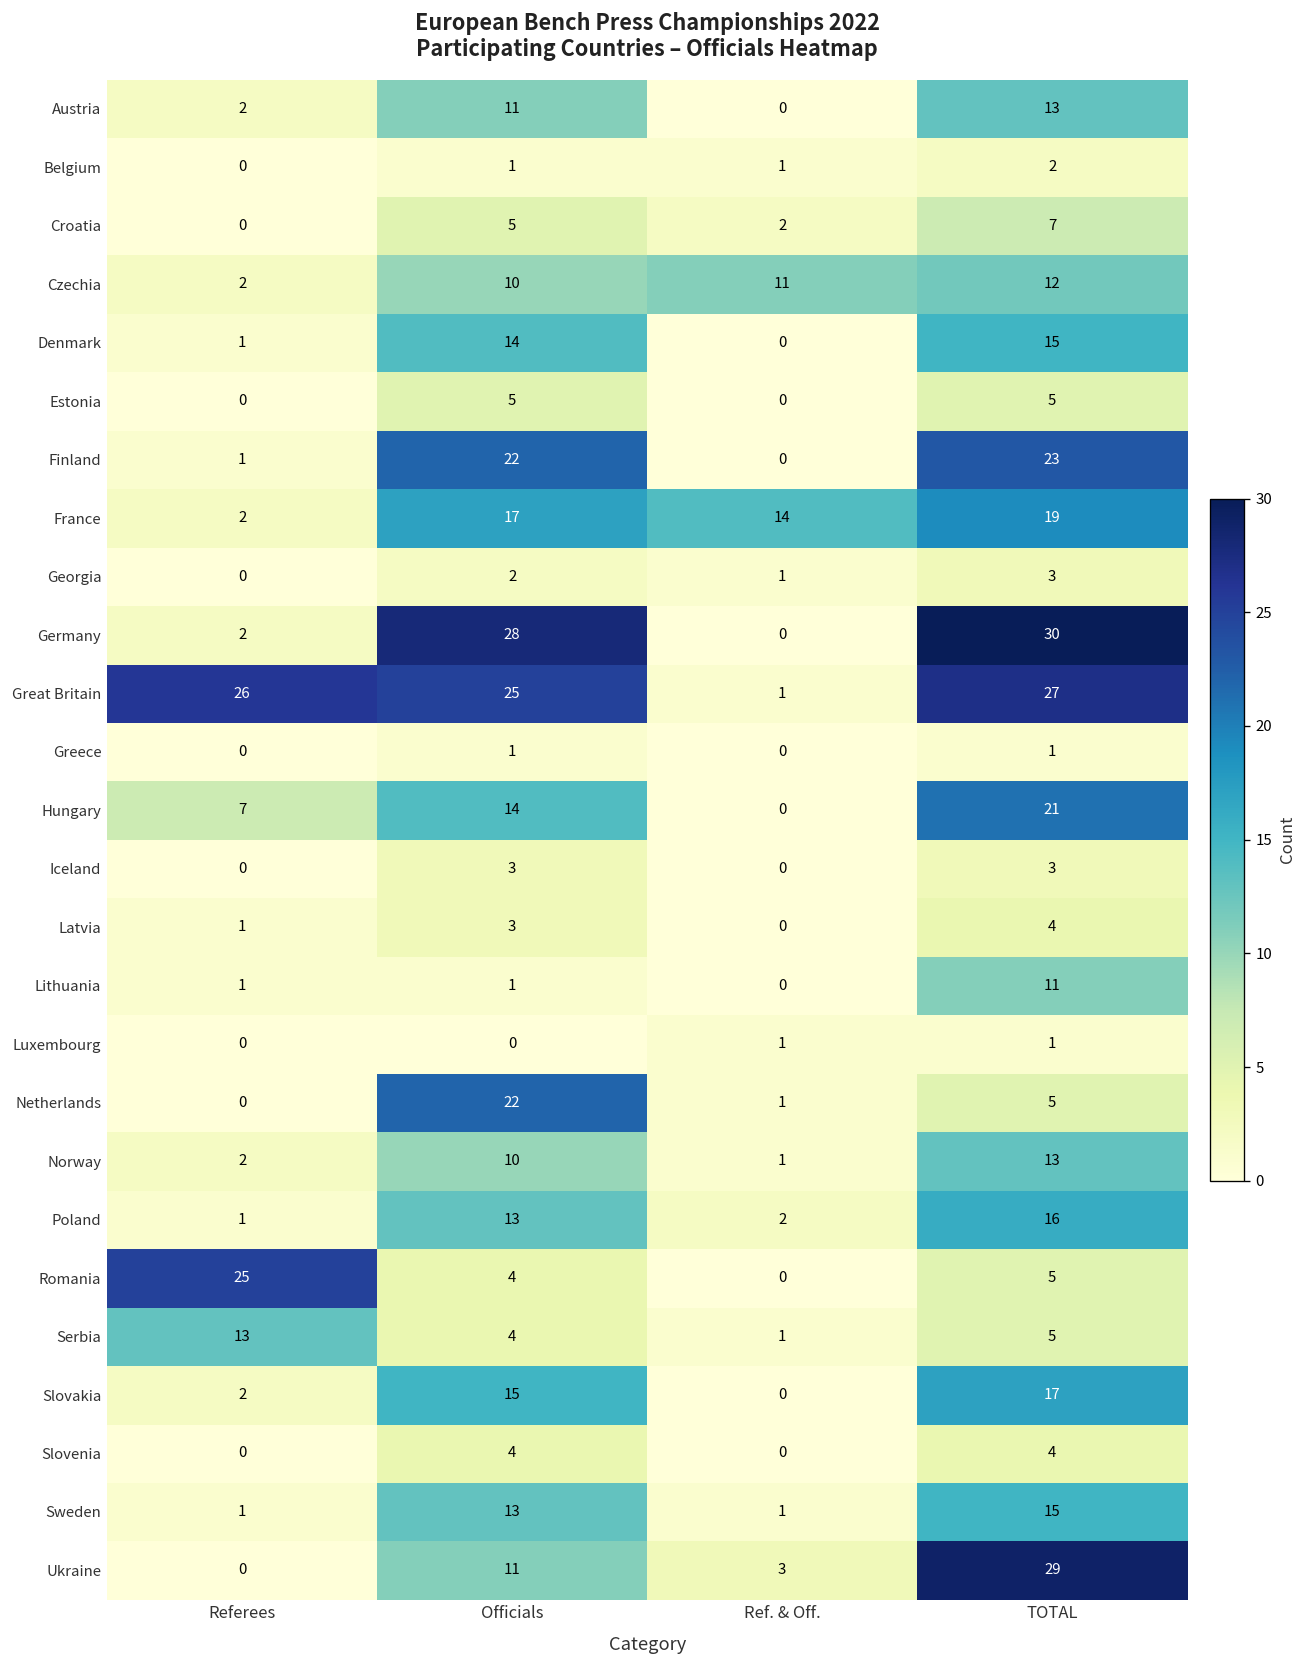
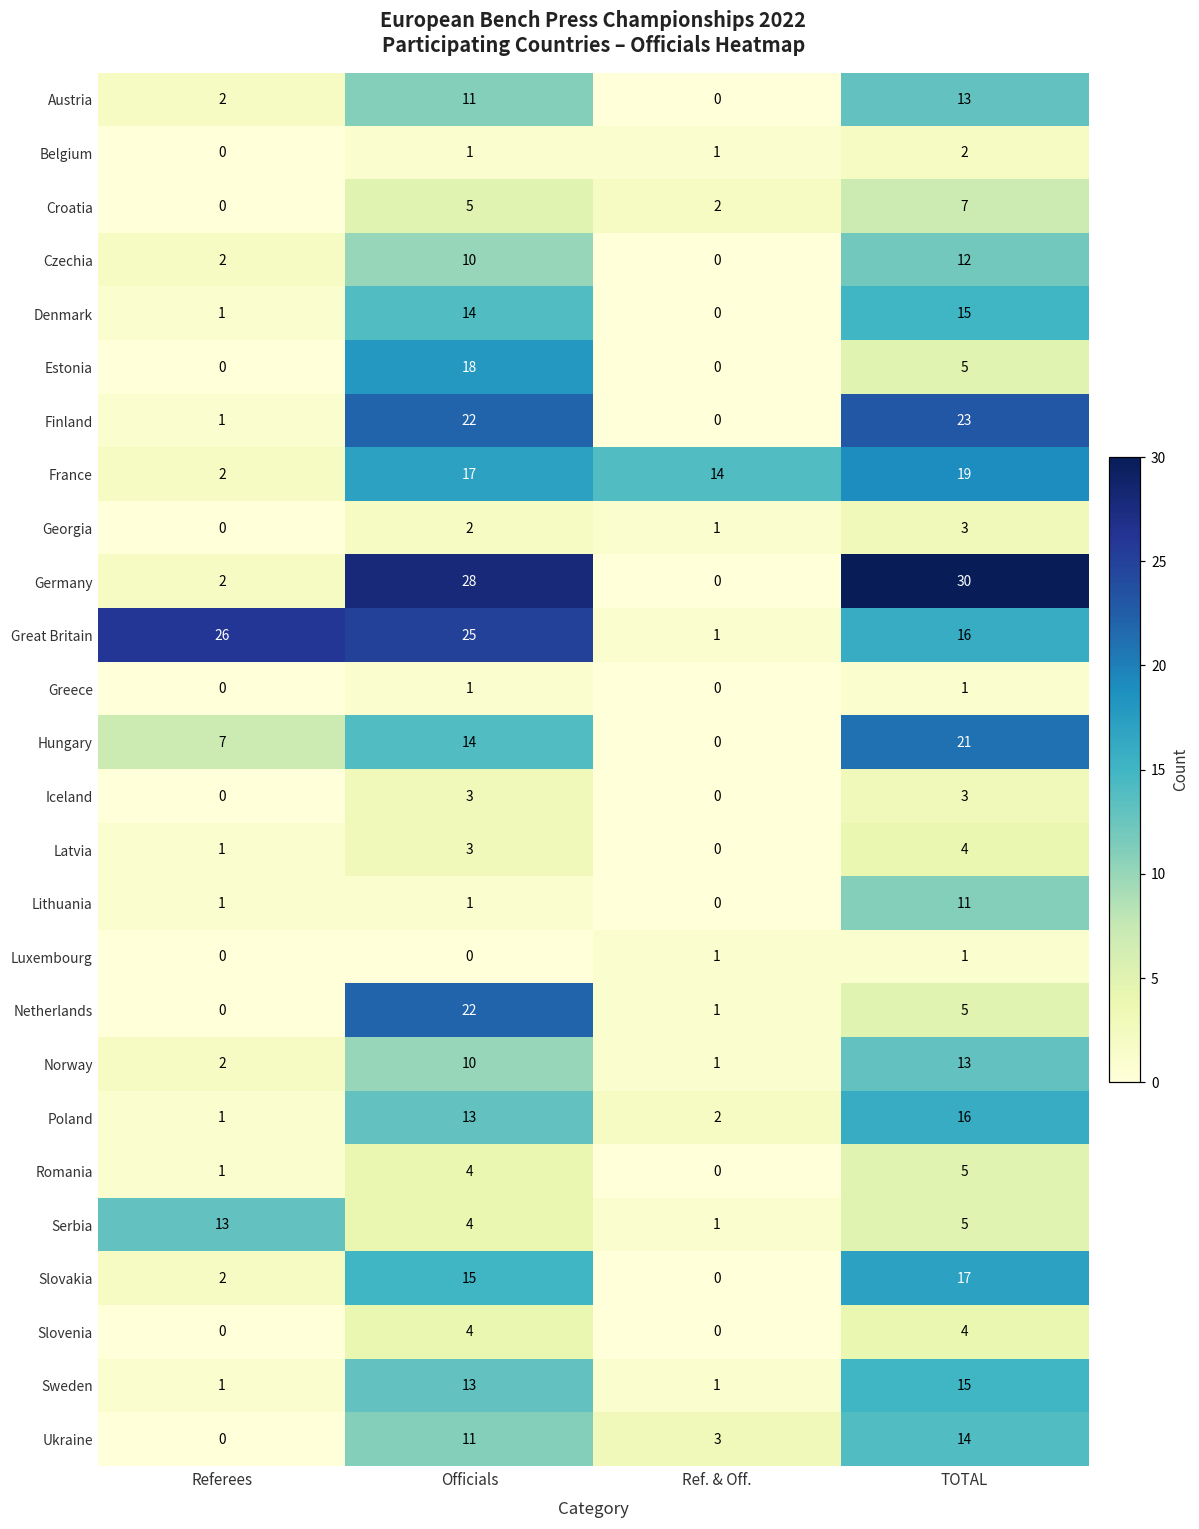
Czechia, Ref. & Off.: 11 -> 0
Estonia, Officials: 5 -> 18
Great Britain, TOTAL: 27 -> 16
Romania, Referees: 25 -> 1
Ukraine, TOTAL: 29 -> 14
